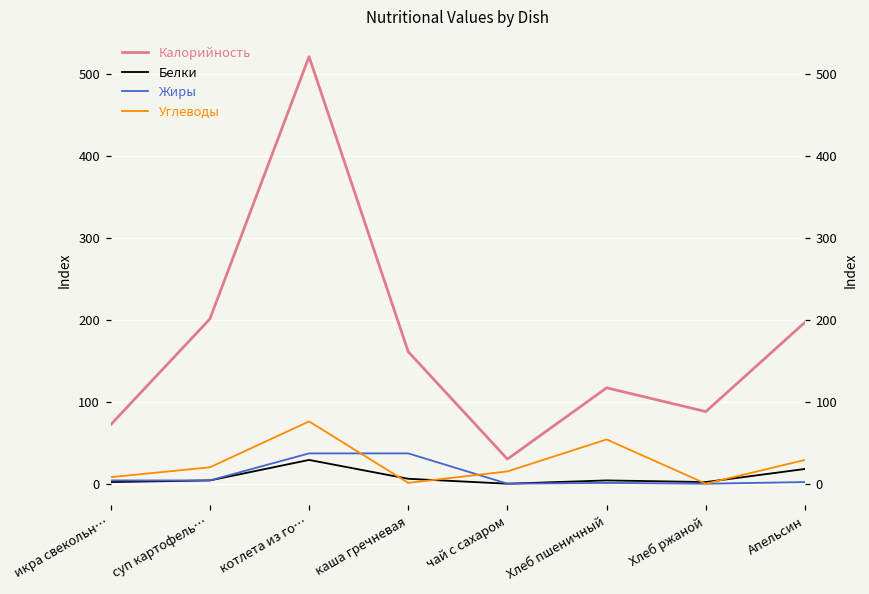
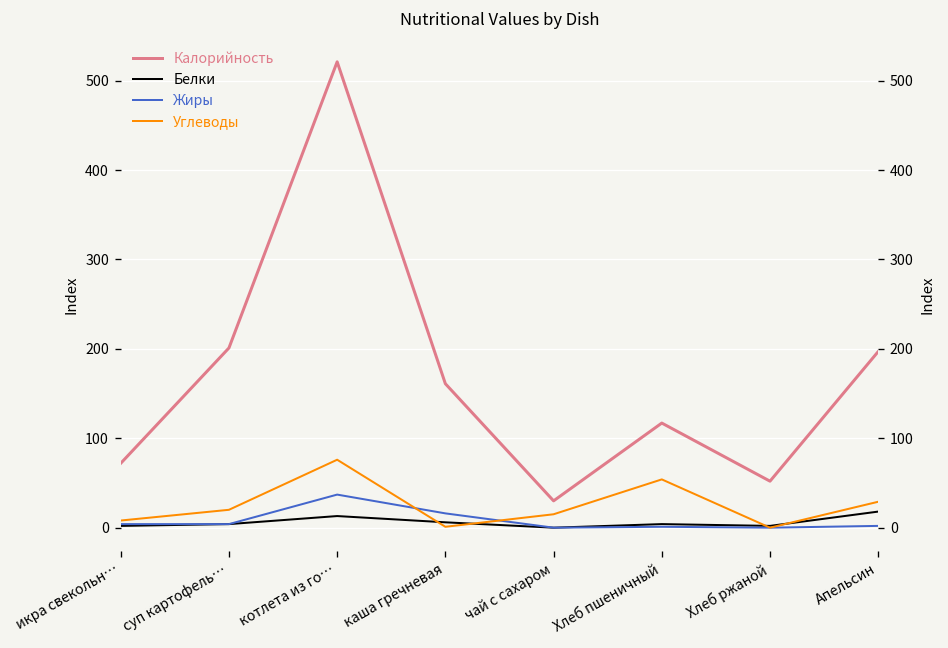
Белки, котлета из го…: 30 -> 10
Жиры, каша гречневая: 40 -> 20
Калорийность, Хлеб ржаной: 90 -> 50
